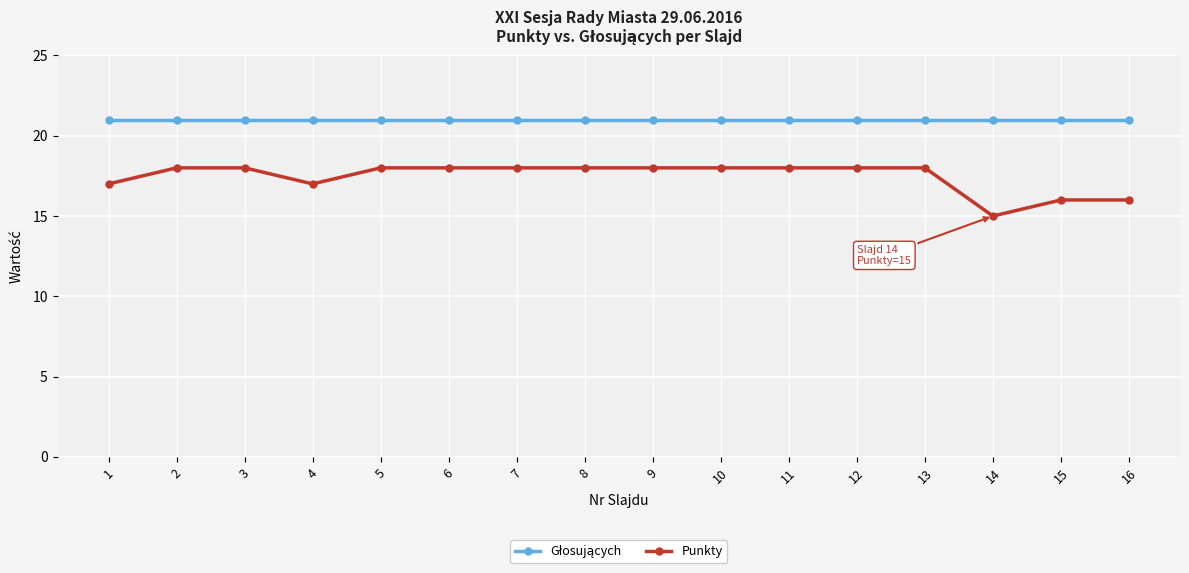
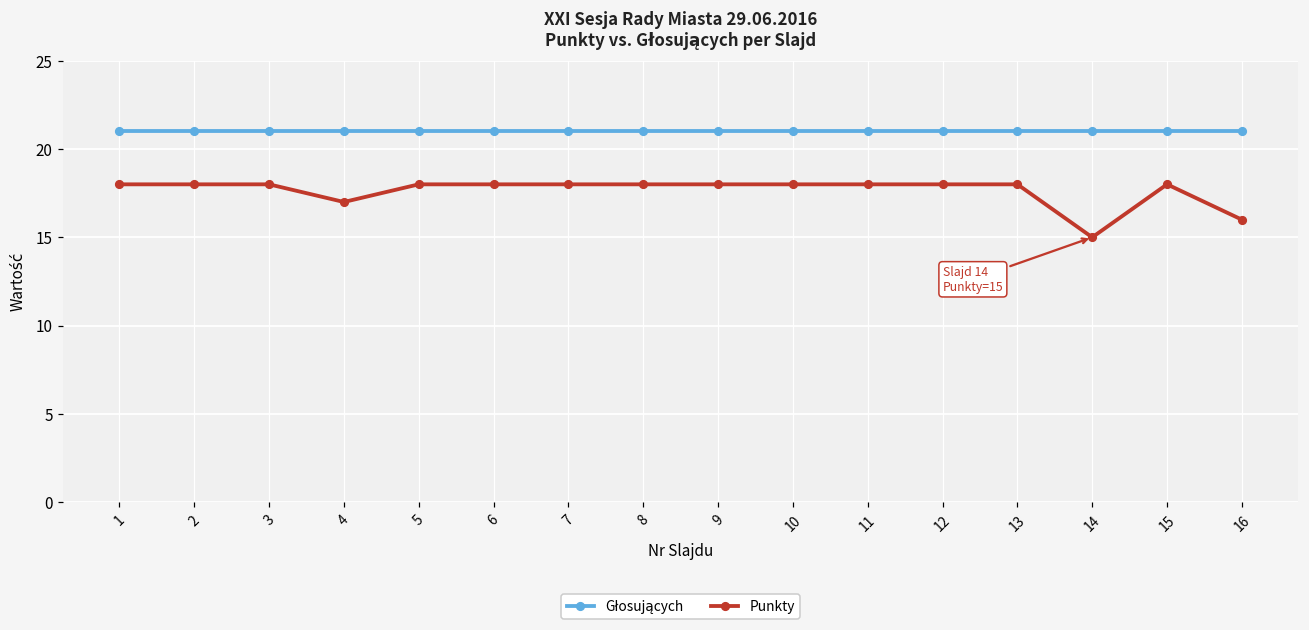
Punkty, 1: 17 -> 18
Punkty, 15: 16 -> 18
